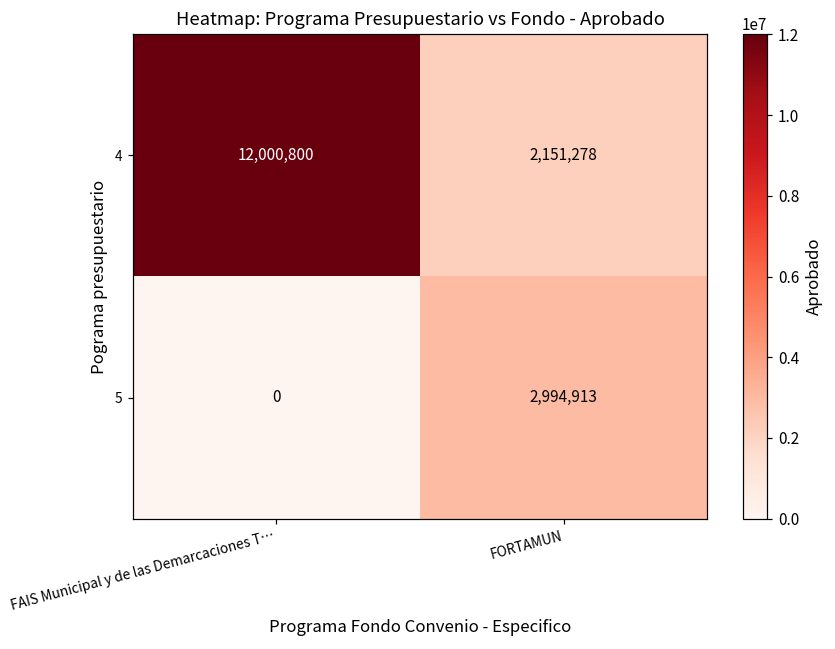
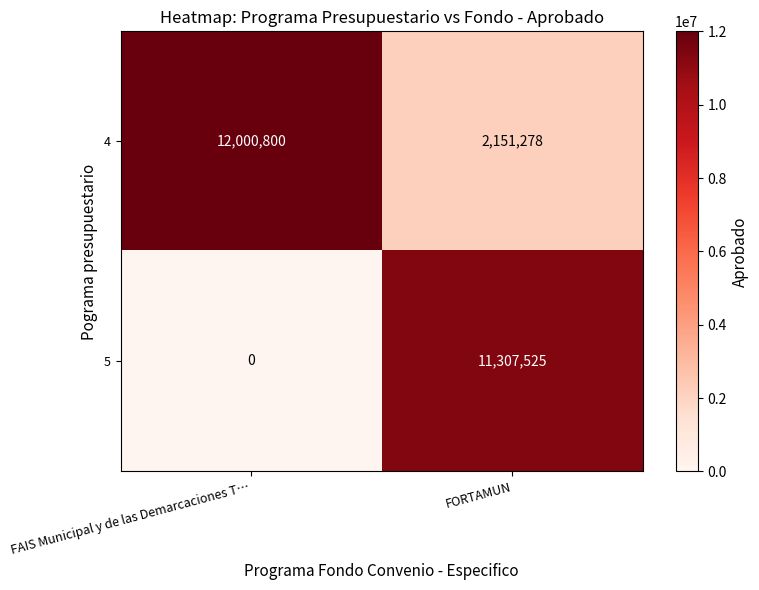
5, FORTAMUN: 2,994,913 -> 11,307,525
